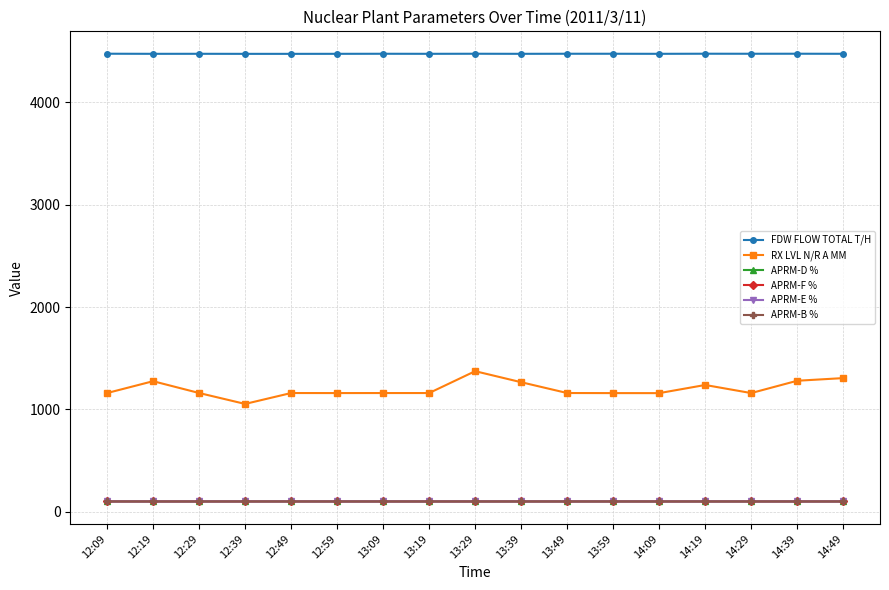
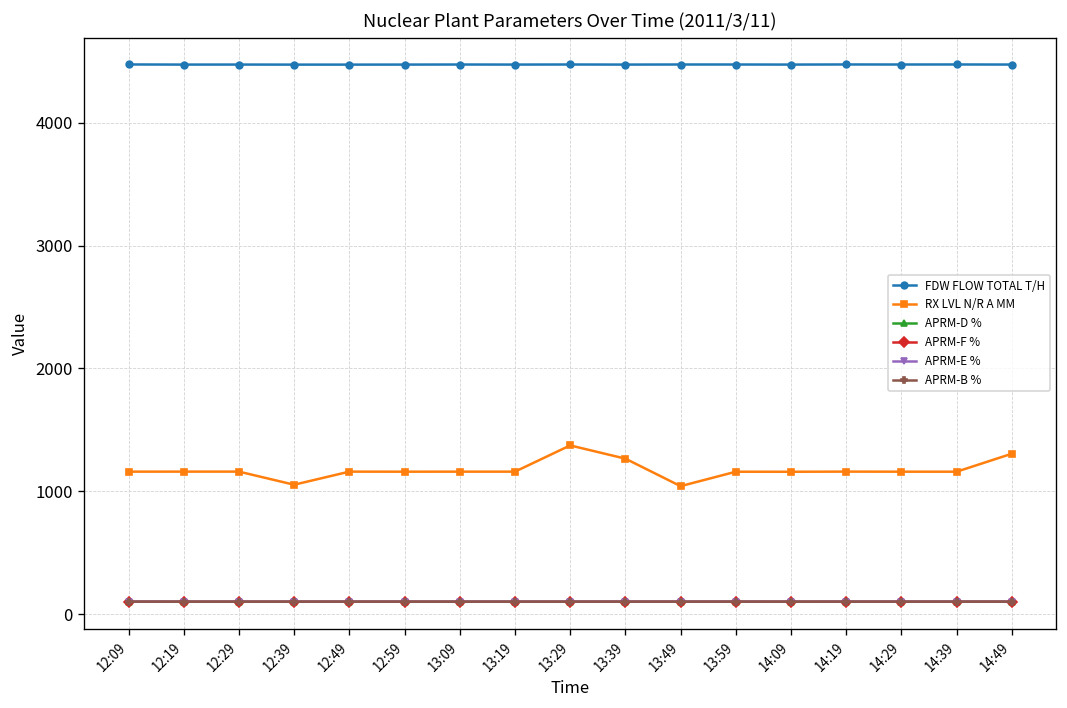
RX LVL N/R A MM, 12:19: 1280 -> 1160
RX LVL N/R A MM, 13:49: 1160 -> 1040
RX LVL N/R A MM, 14:19: 1240 -> 1160
RX LVL N/R A MM, 14:39: 1280 -> 1160
